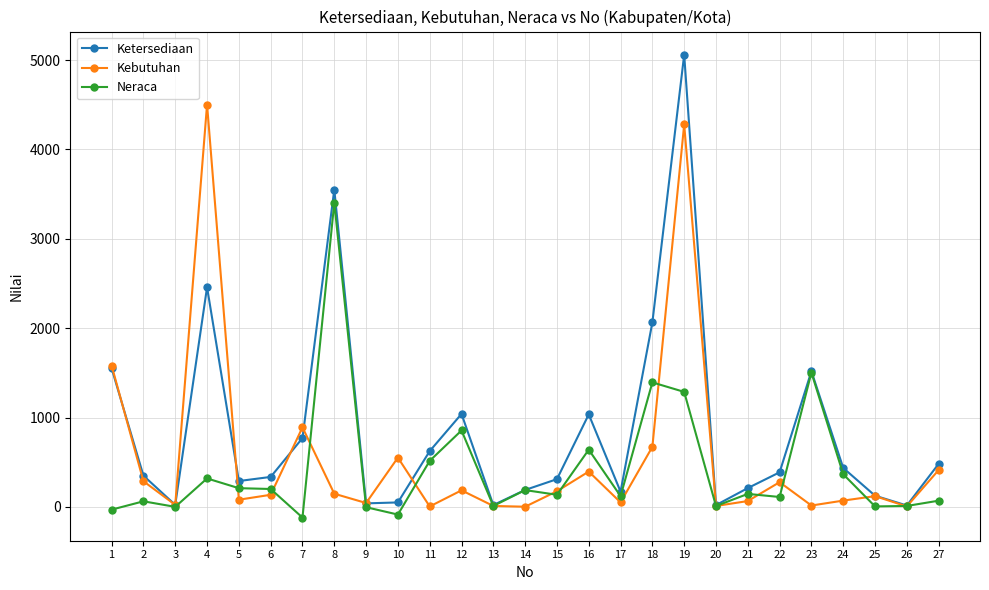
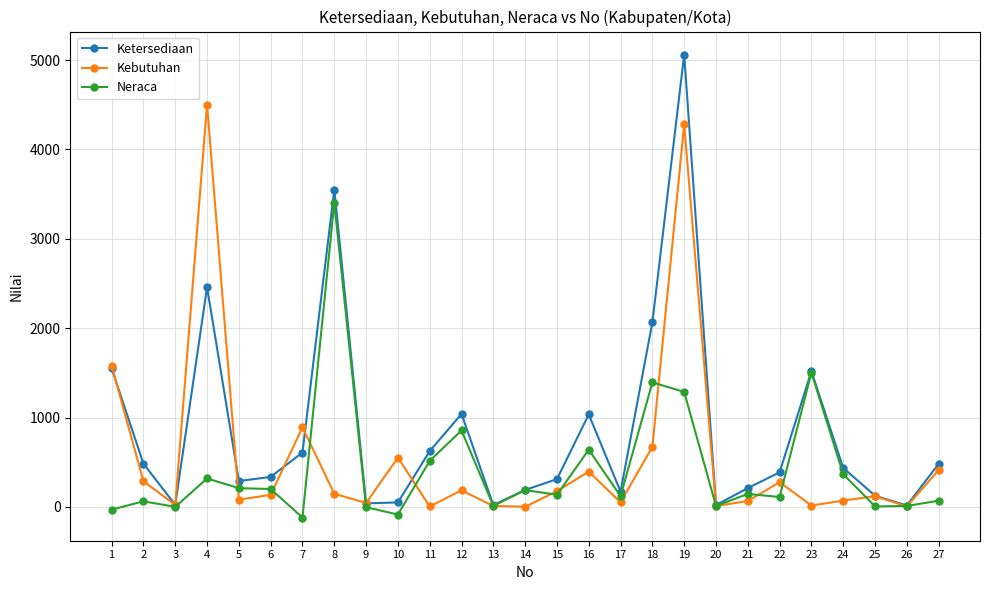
Ketersediaan, 2: 300 -> 500
Ketersediaan, 7: 800 -> 600
